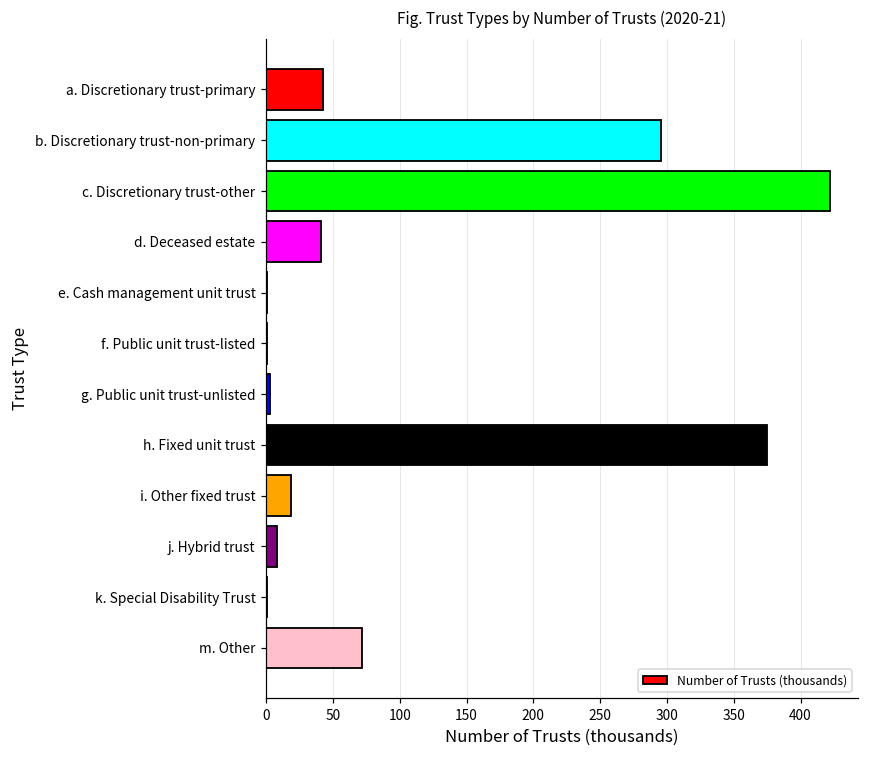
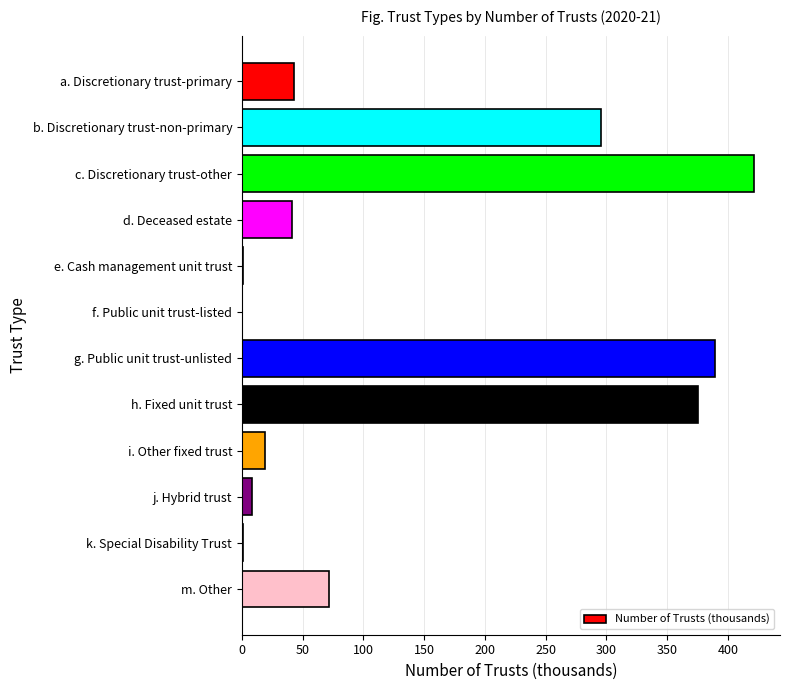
g. Public unit trust-unlisted: 3 -> 389
